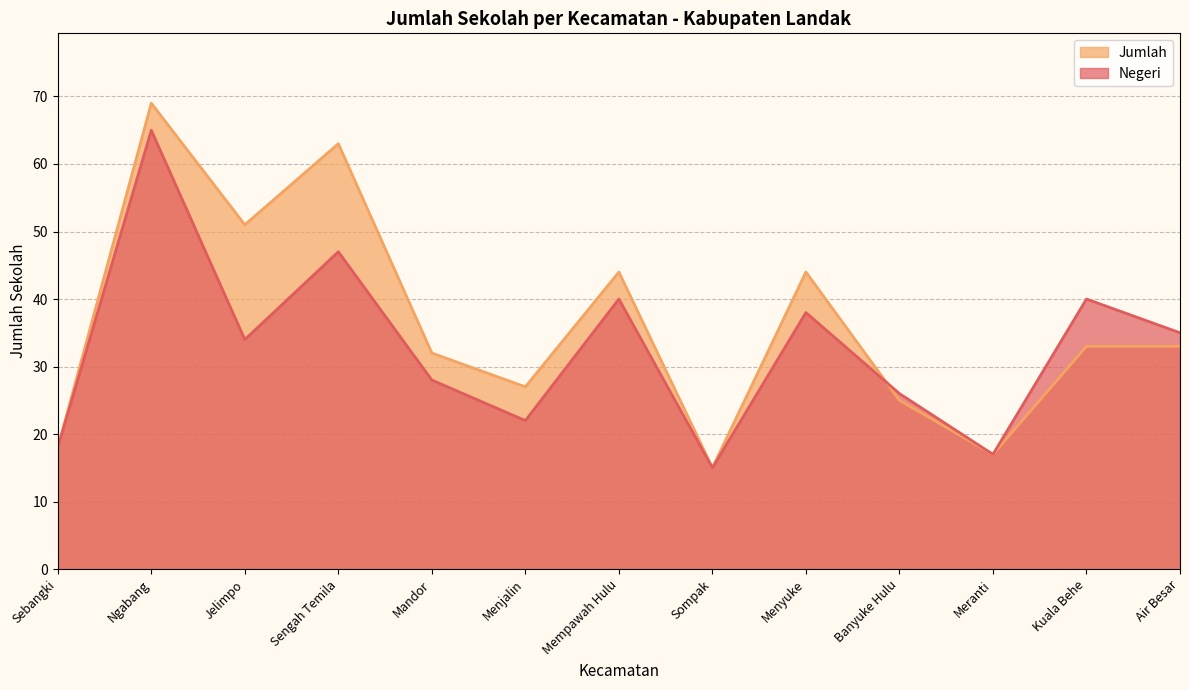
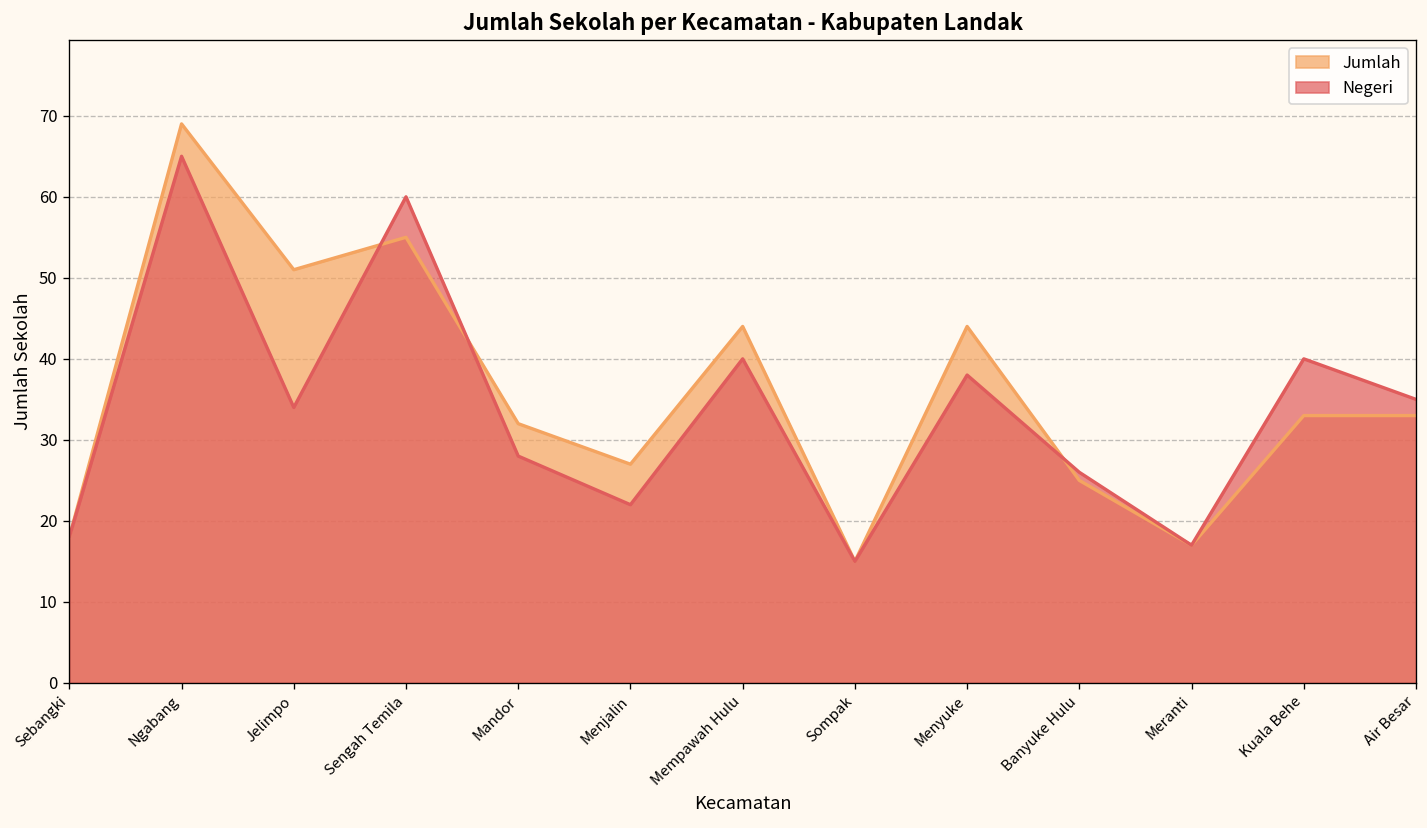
Jumlah, Sengah Temila: 63 -> 55
Negeri, Sengah Temila: 47 -> 60
